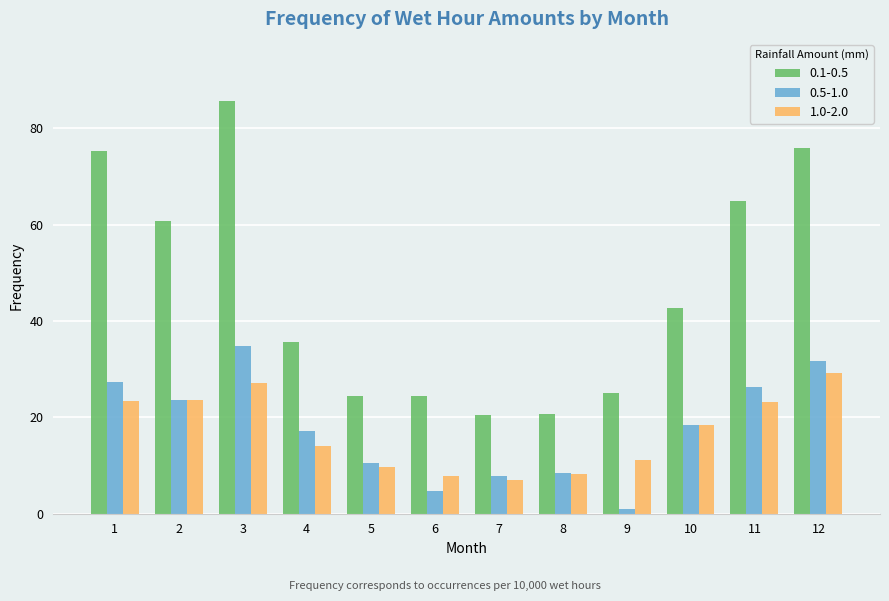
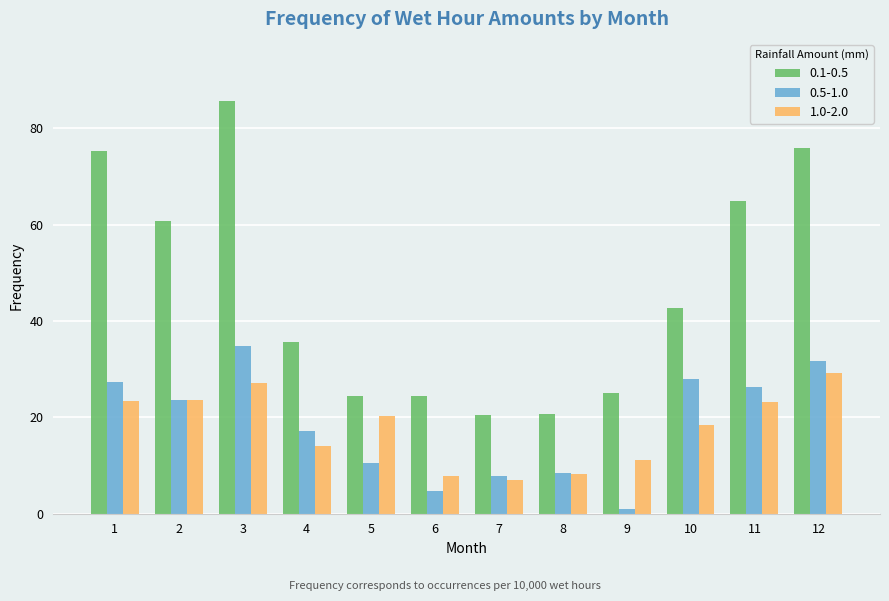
1.0-2.0, 5: 10 -> 20
0.5-1.0, 10: 18 -> 28
